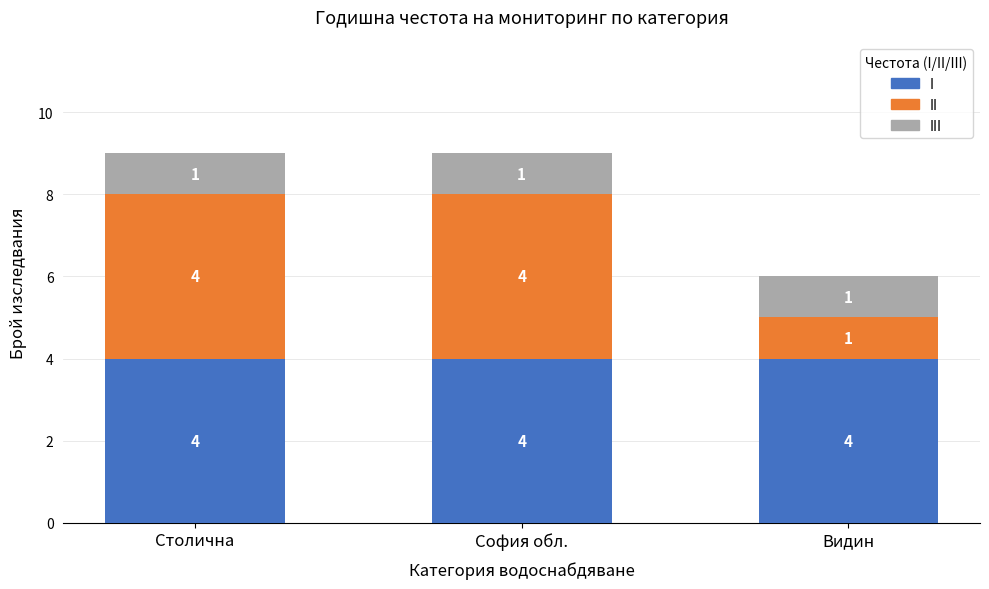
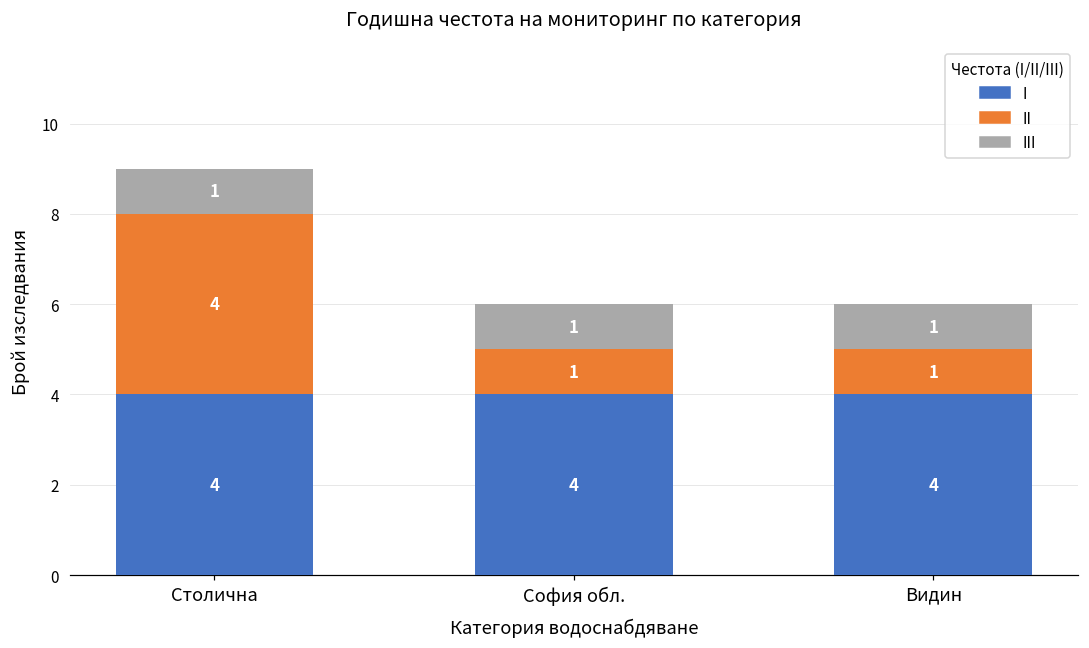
II, София обл.: 4 -> 1
